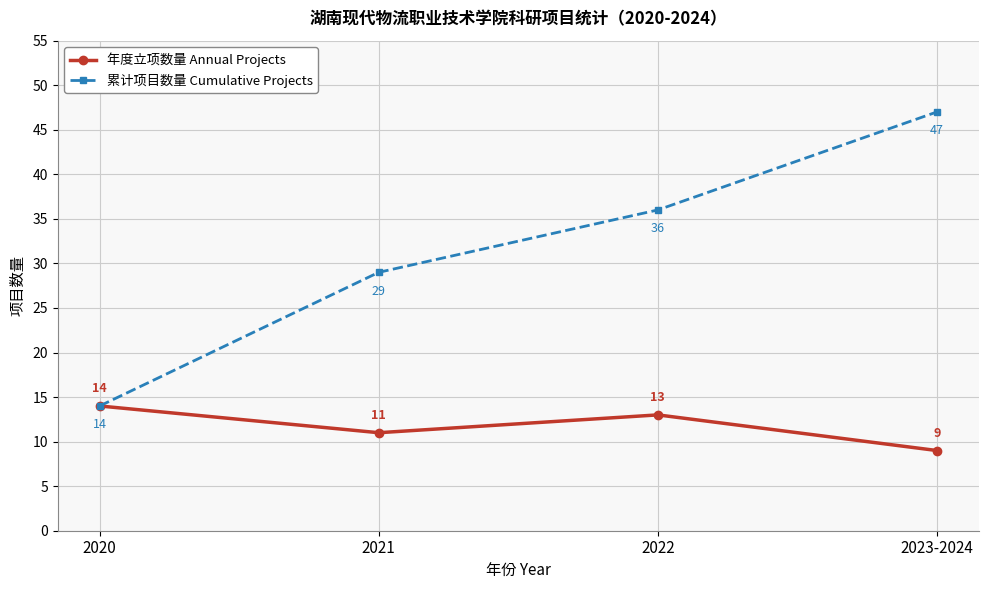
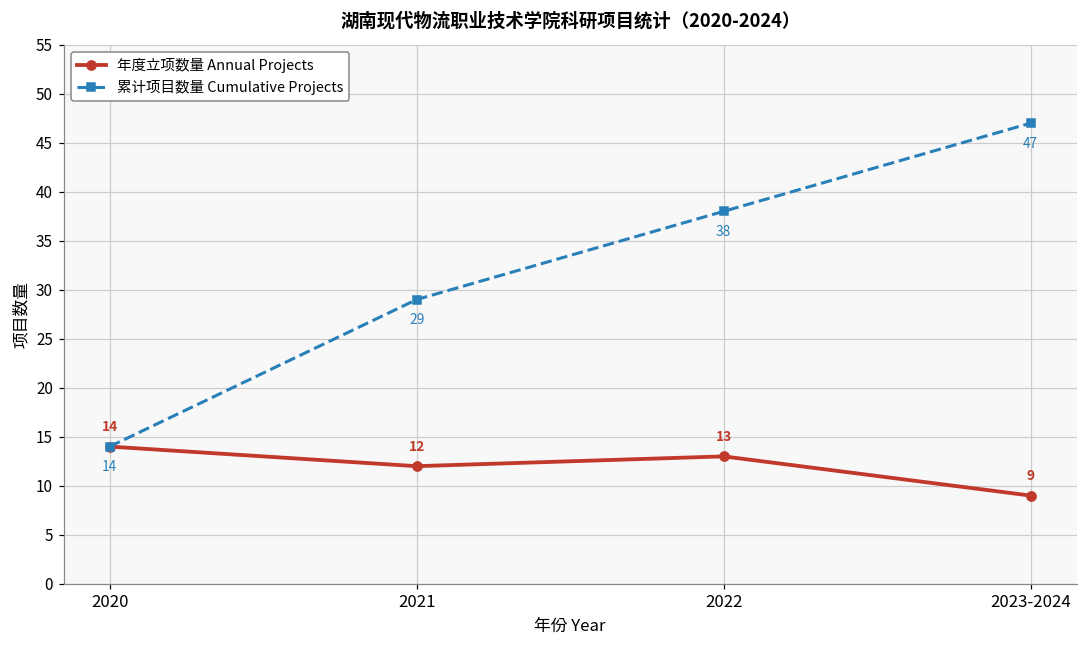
年度立项数量 Annual Projects, 2021: 11 -> 12
累计项目数量 Cumulative Projects, 2022: 36 -> 38
